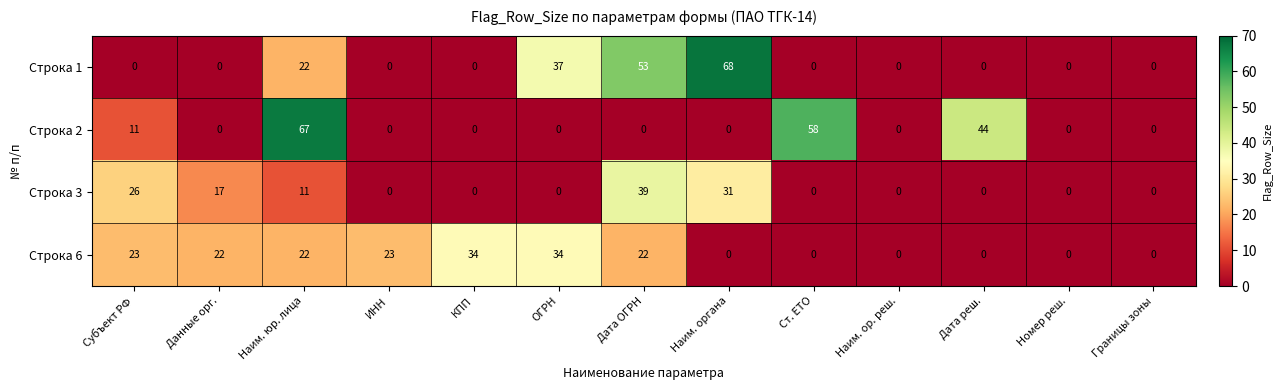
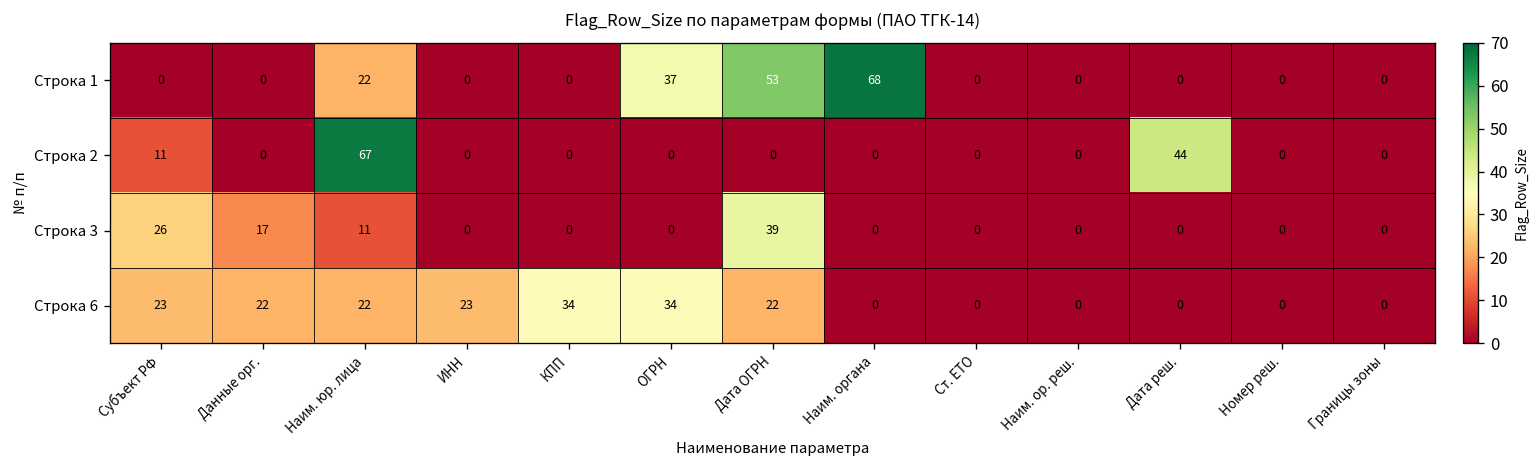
Строка 2, Ст. ЕТО: 58 -> 0
Строка 3, Наим. органа: 31 -> 0
